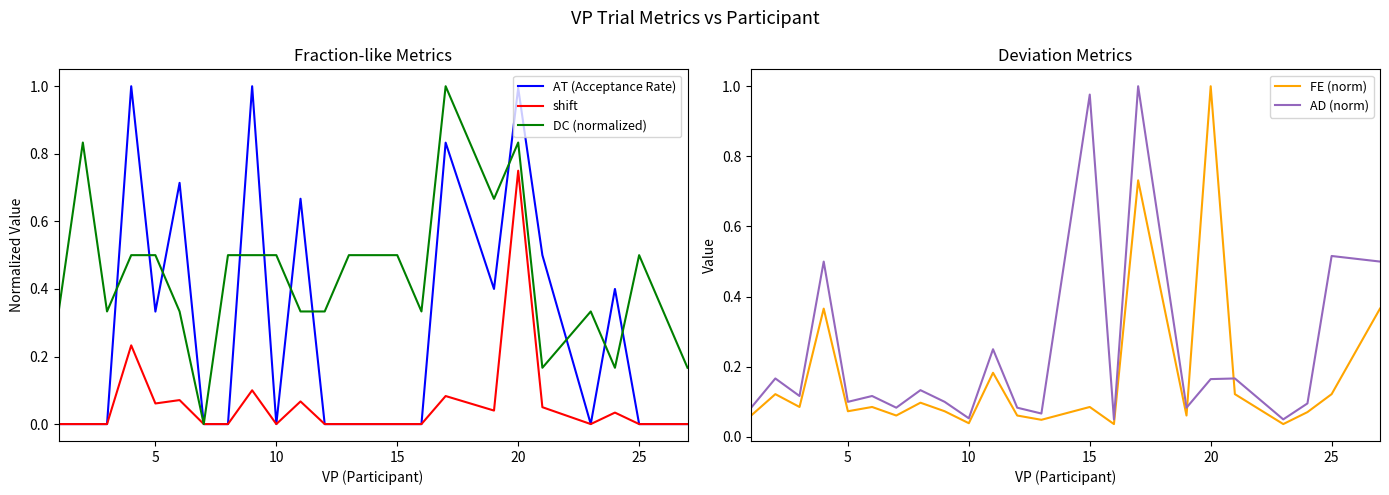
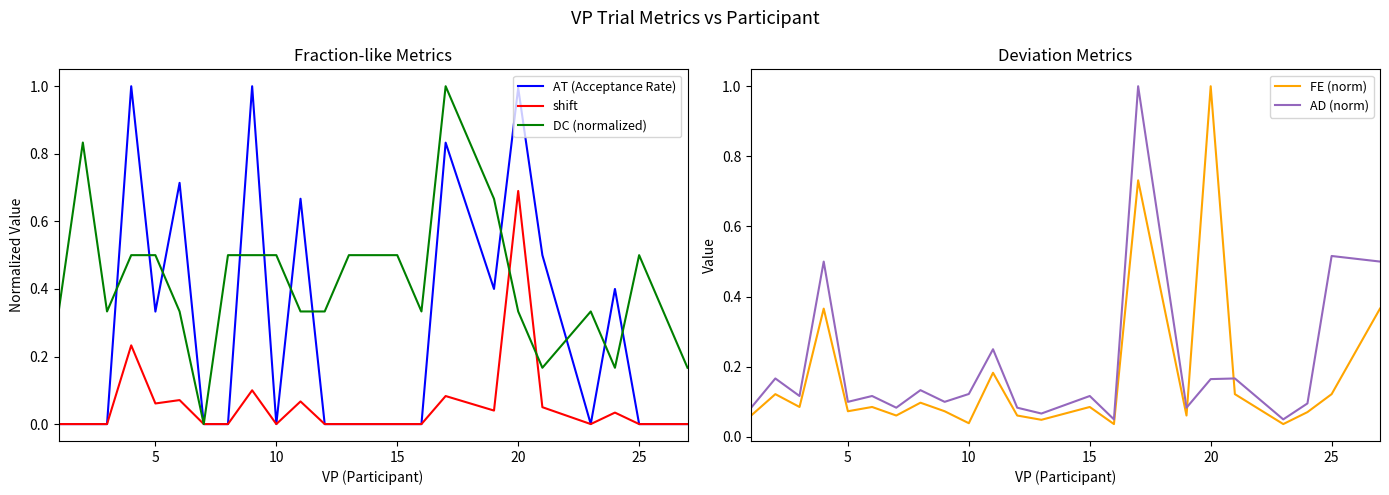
Fraction-like Metrics, shift, 20: 0.75 -> 0.69
Fraction-like Metrics, DC (normalized), 20: 0.83 -> 0.33
Deviation Metrics, AD (norm), 10: 0.05 -> 0.12
Deviation Metrics, AD (norm), 15: 0.98 -> 0.12
